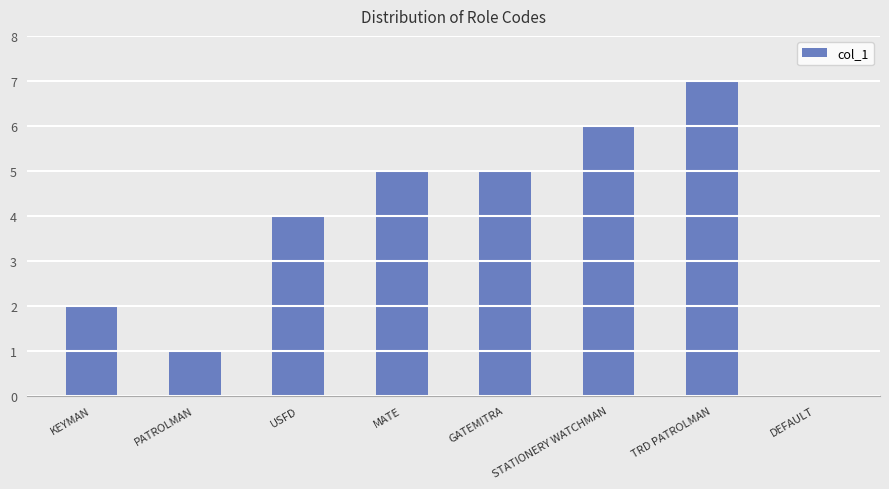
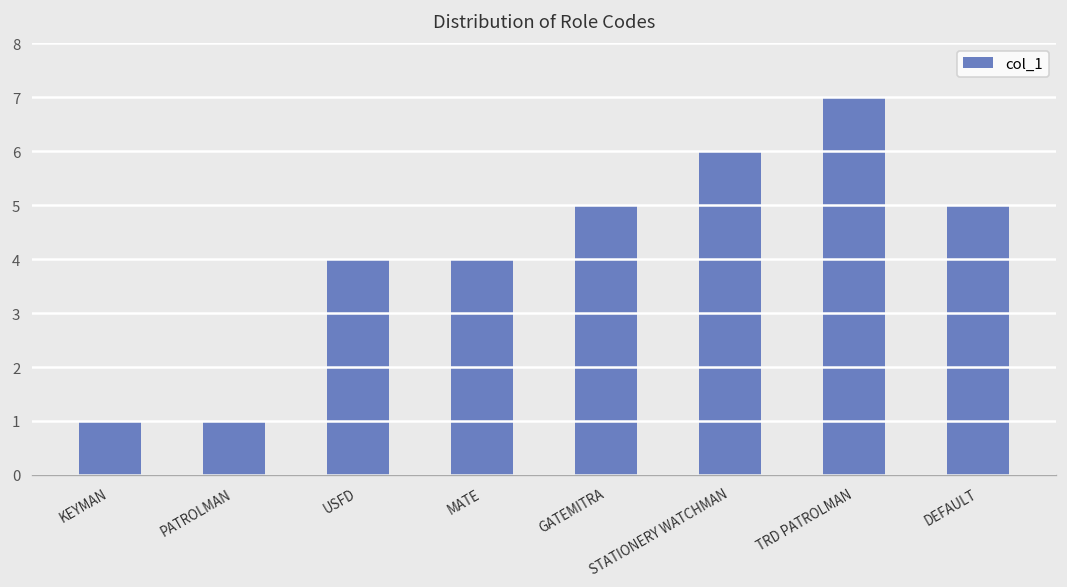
KEYMAN: 2 -> 1
MATE: 5 -> 4
DEFAULT: 0 -> 5
